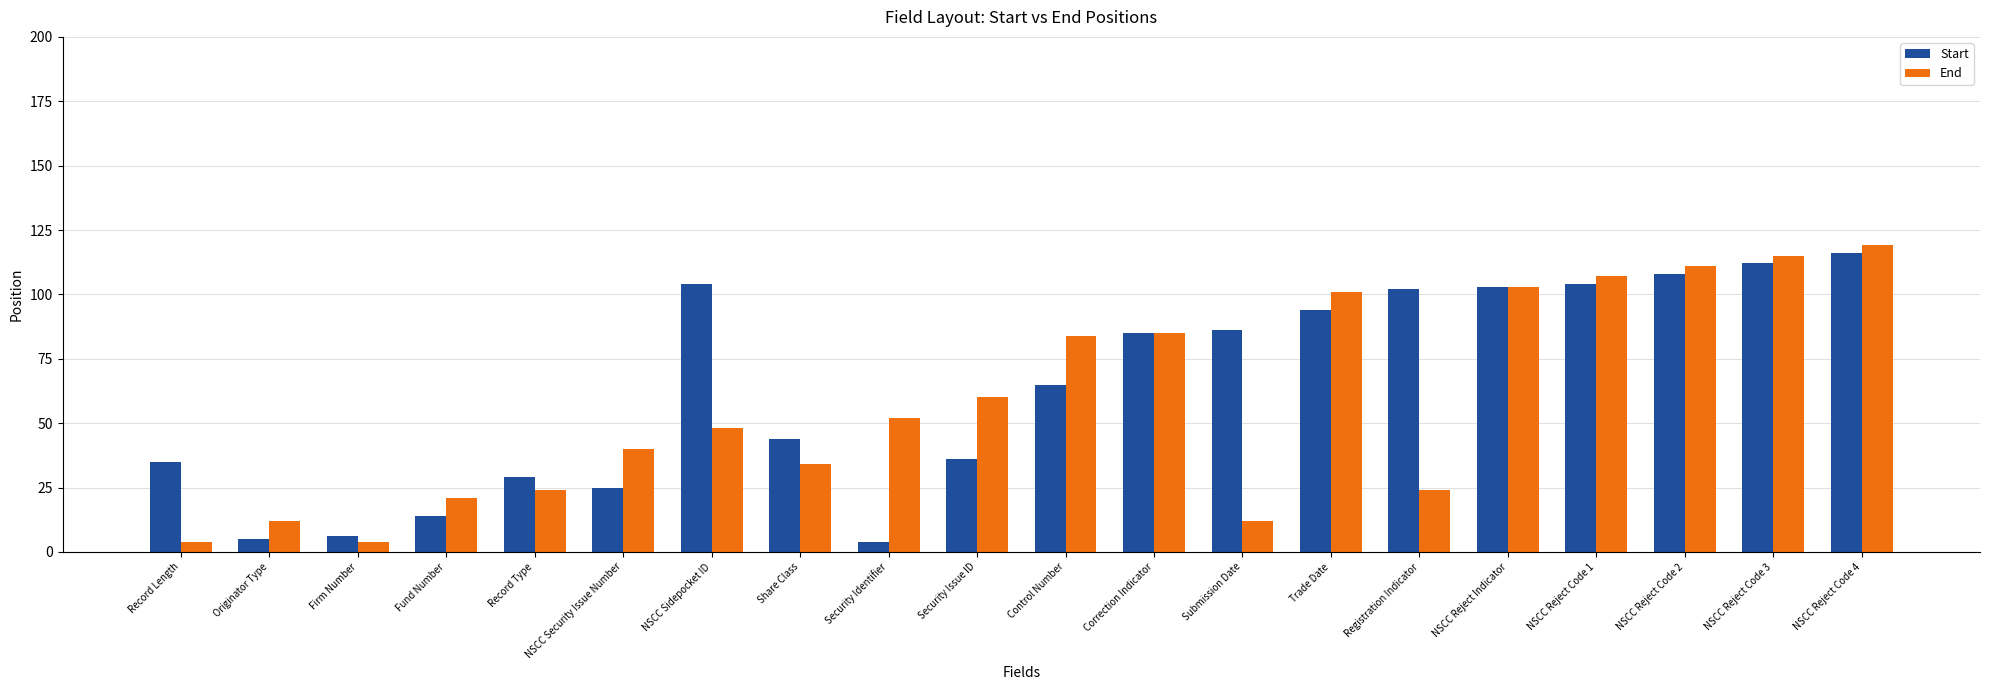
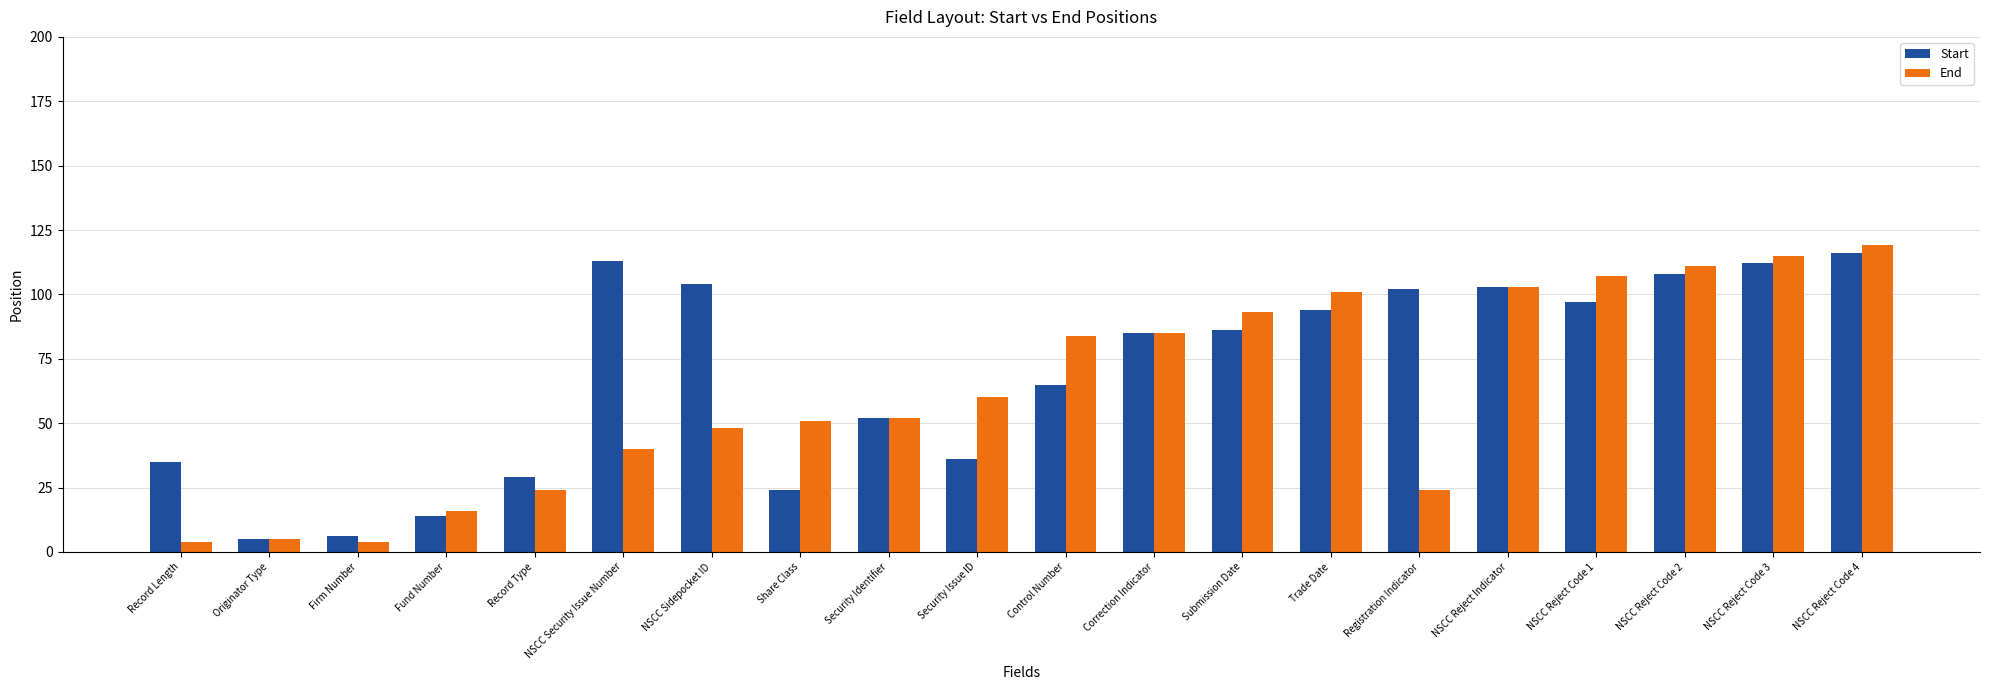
End, Originator Type: 12 -> 5
End, Fund Number: 21 -> 16
Start, NSCC Security Issue Number: 25 -> 113
Start, Share Class: 44 -> 24
End, Share Class: 34 -> 51
Start, Security Identifier: 4 -> 52
End, Submission Date: 12 -> 93
Start, NSCC Reject Code 1: 104 -> 97
